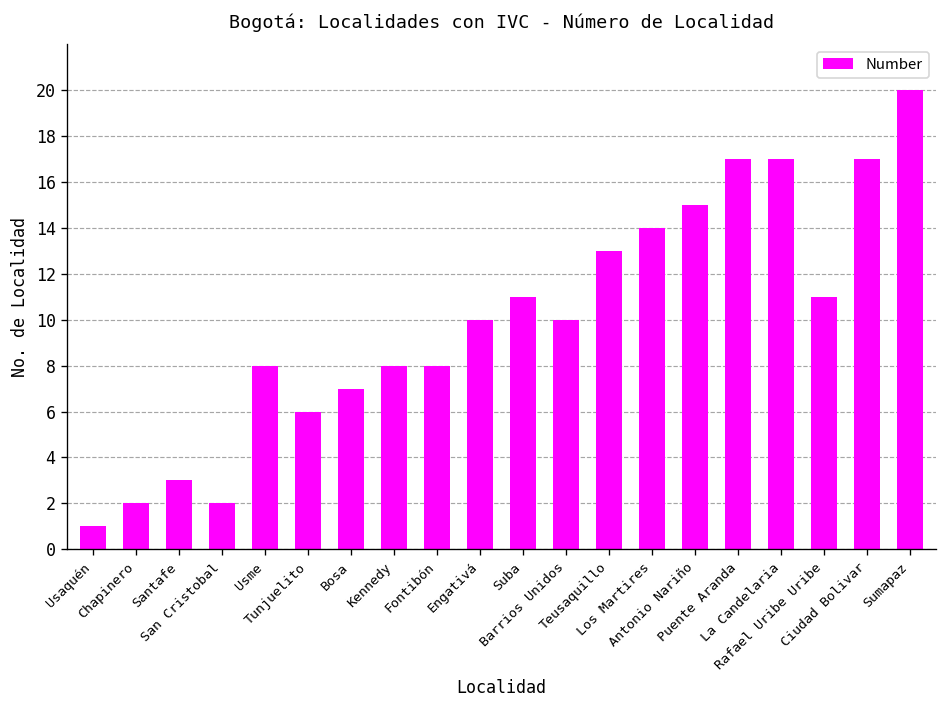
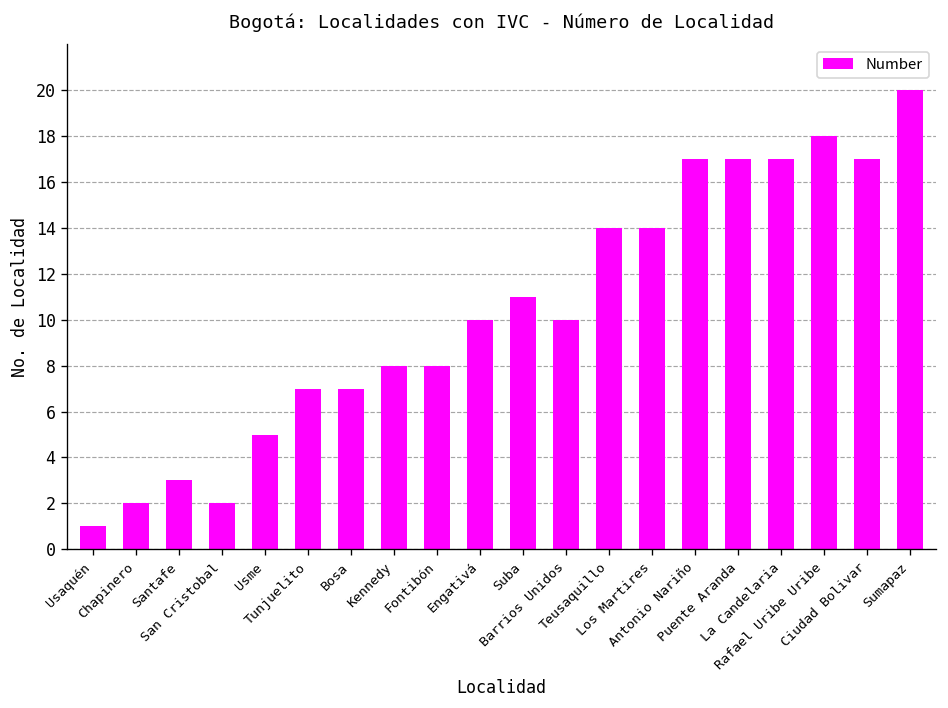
Usme: 8 -> 5
Tunjuelito: 6 -> 7
Teusaquillo: 13 -> 14
Antonio Nariño: 15 -> 17
Rafael Uribe Uribe: 11 -> 18
